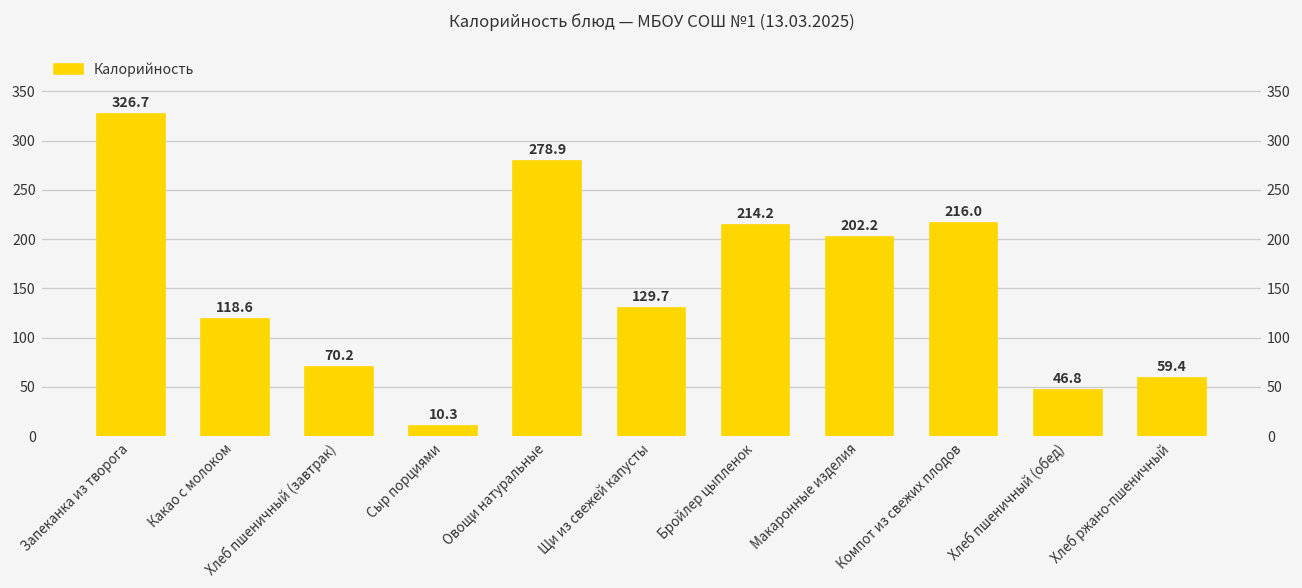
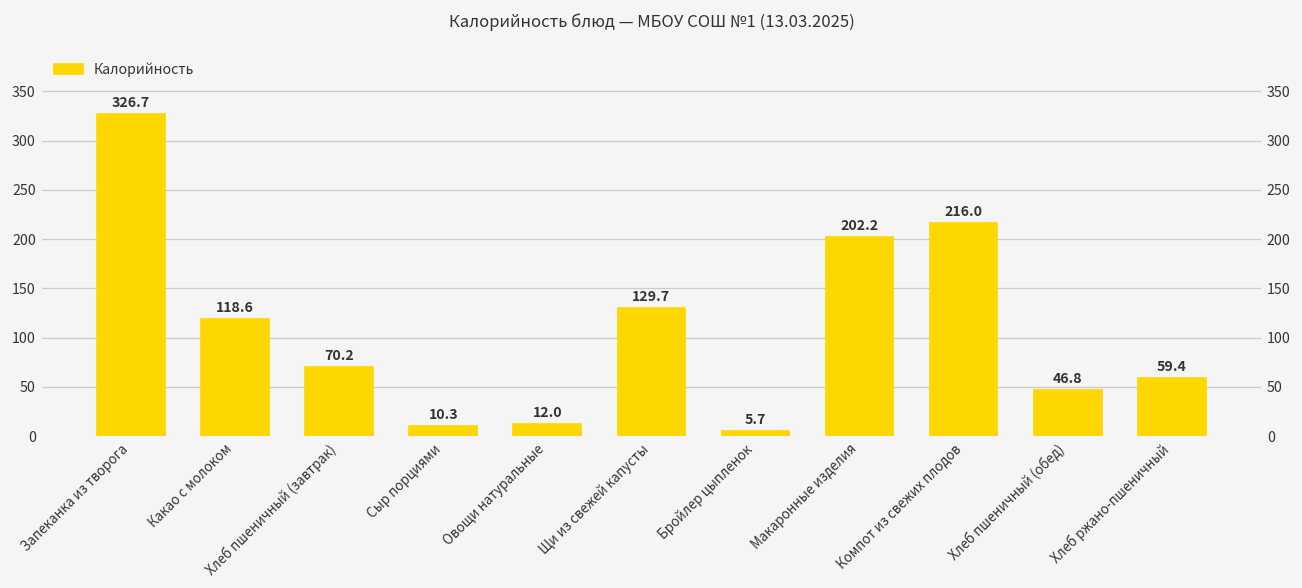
Овощи натуральные: 278.9 -> 12.0
Бройлер цыпленок: 214.2 -> 5.7
